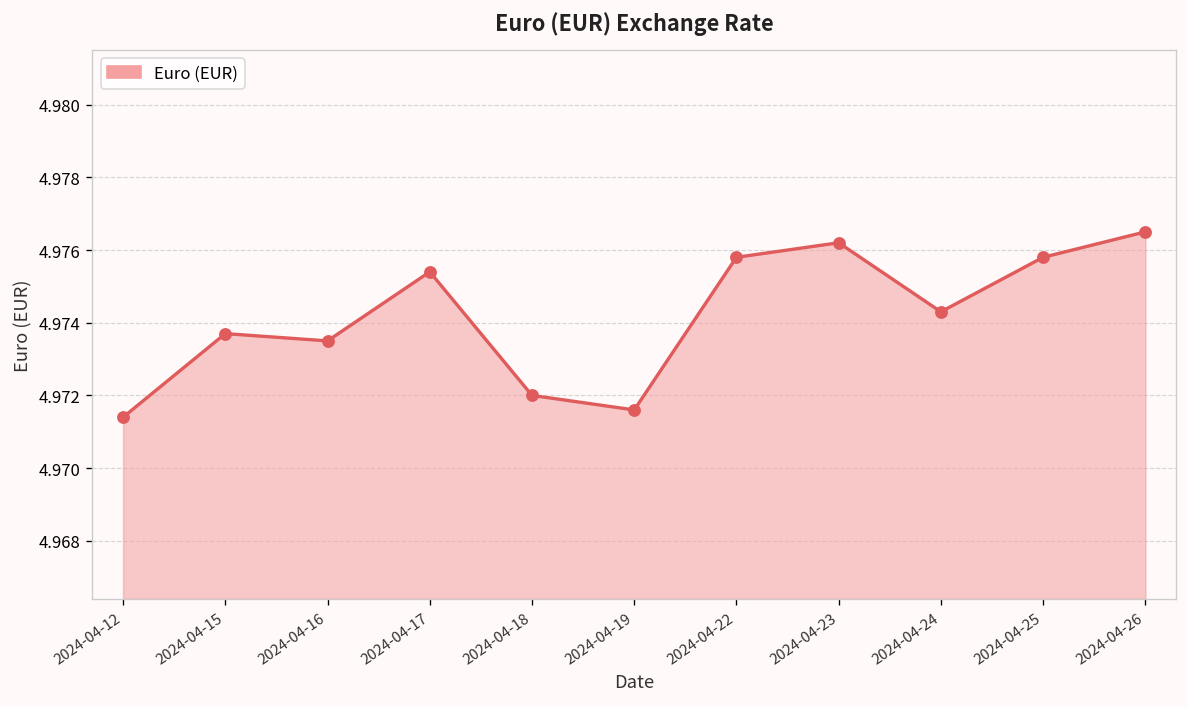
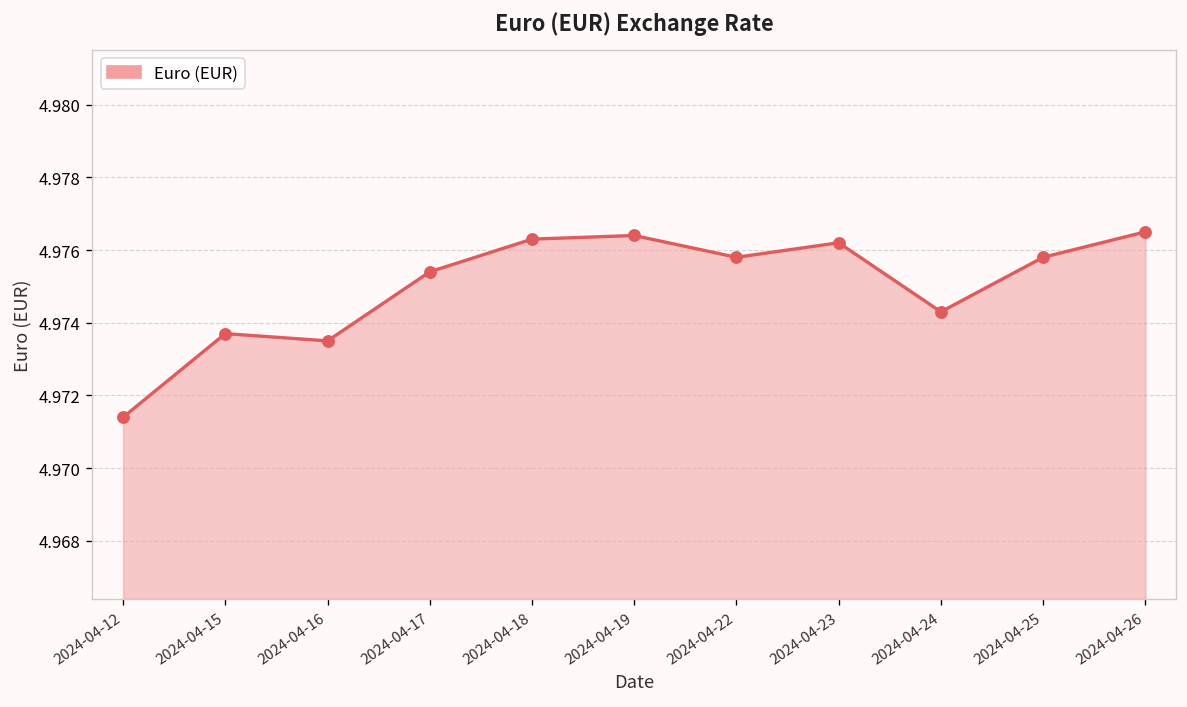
2024-04-18: 4.9720 -> 4.9763
2024-04-19: 4.9716 -> 4.9764
